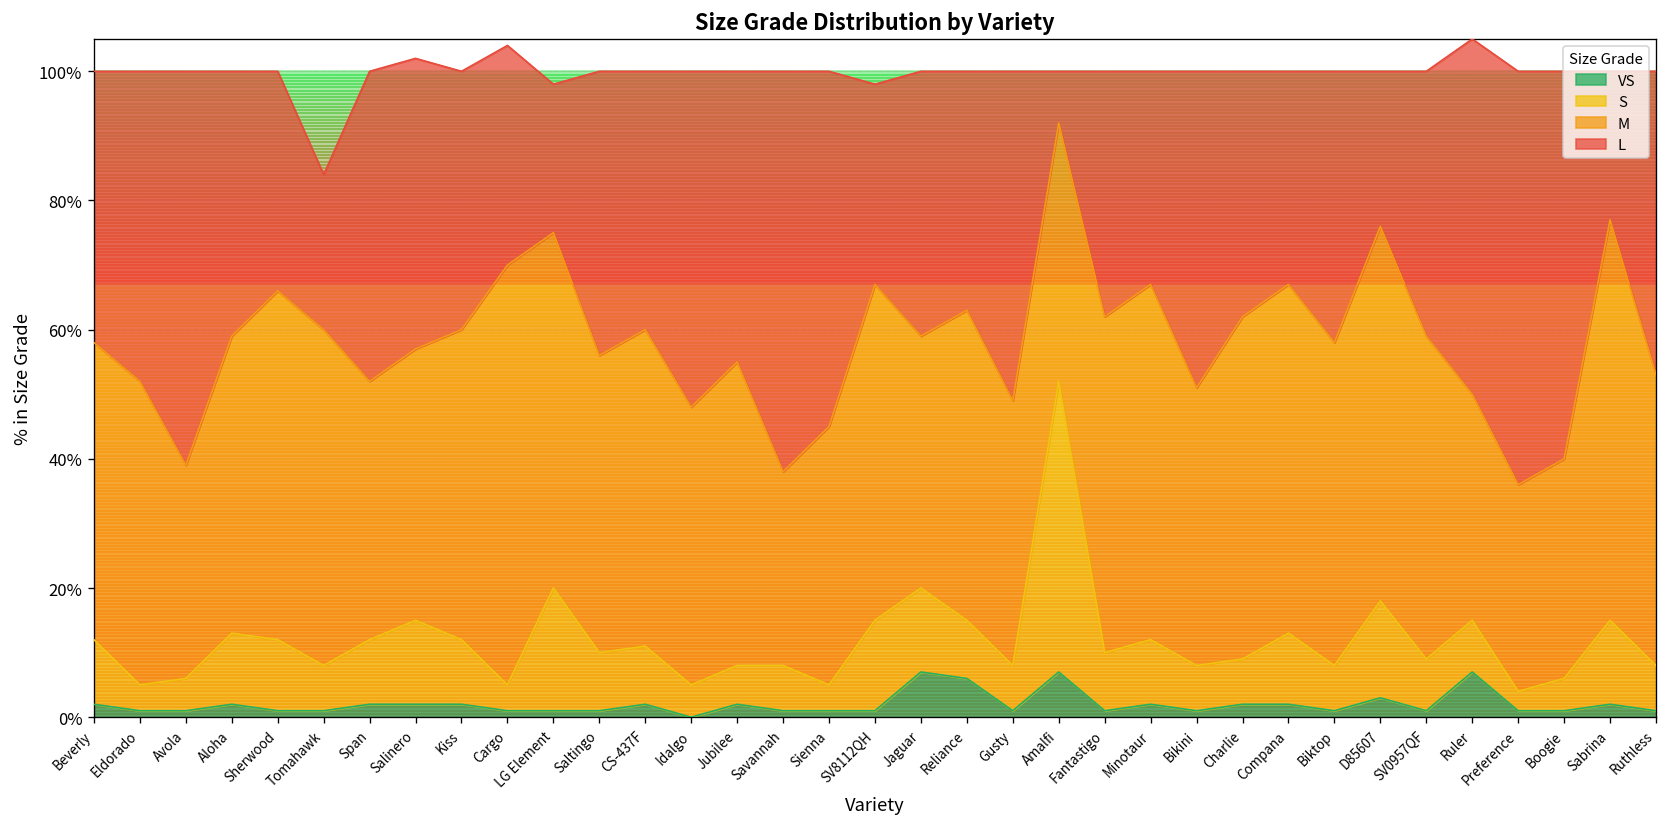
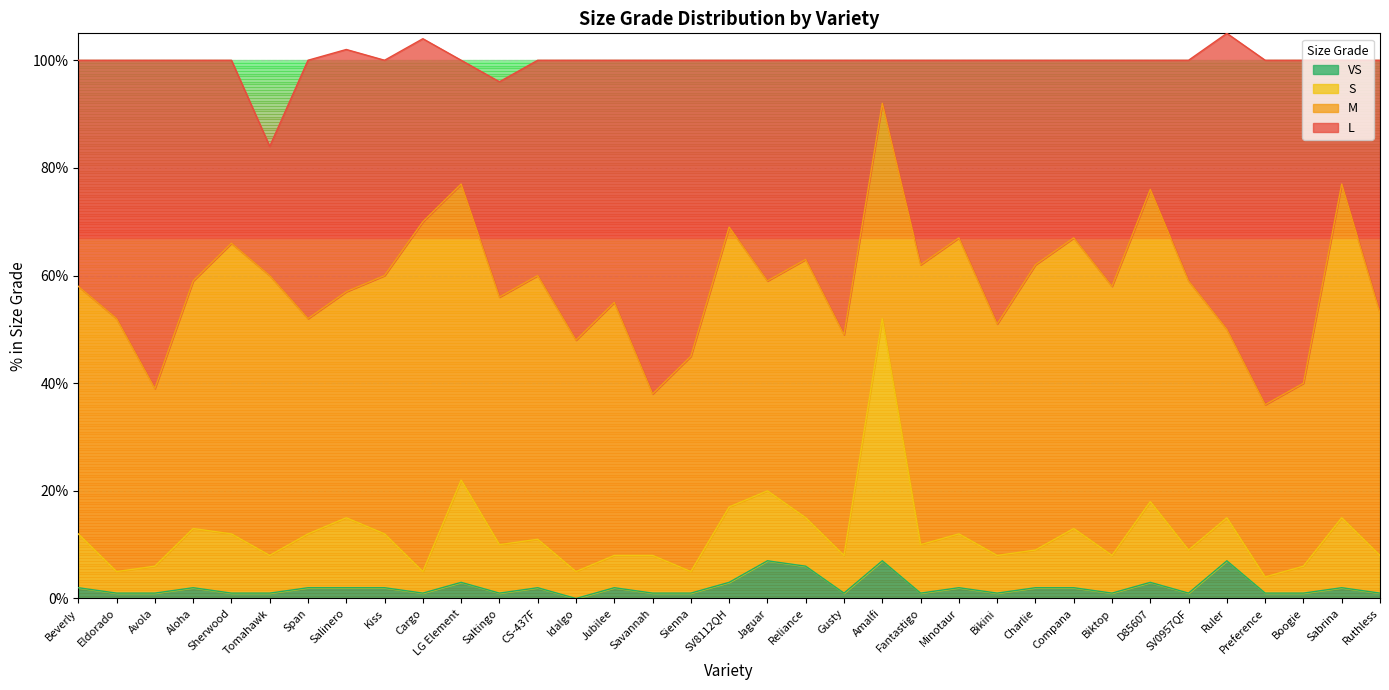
VS, LG Element: 1% -> 3%
L, Saltingo: 44% -> 40%
VS, SV8112QH: 1% -> 3%
